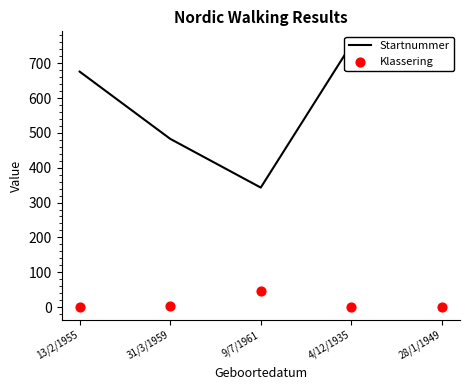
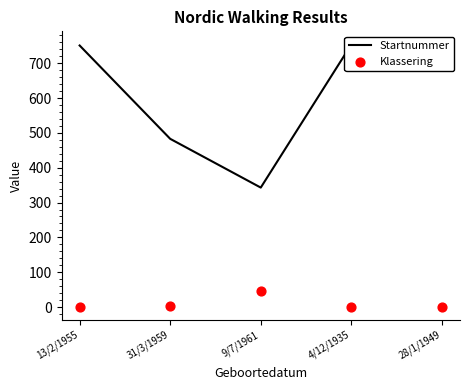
Startnummer, 13/2/1955: 680 -> 750
